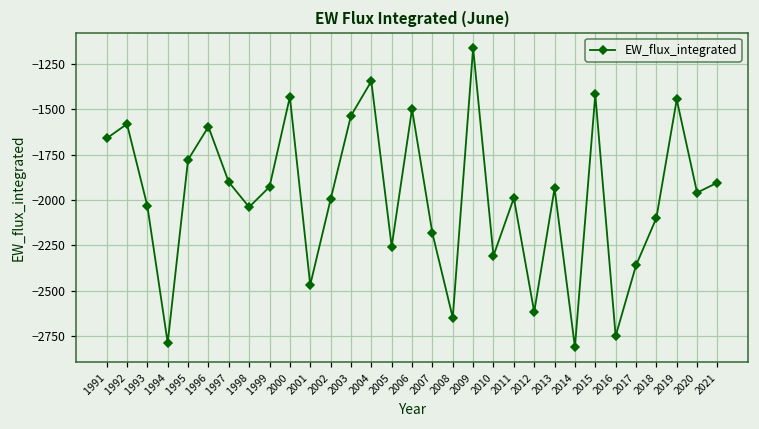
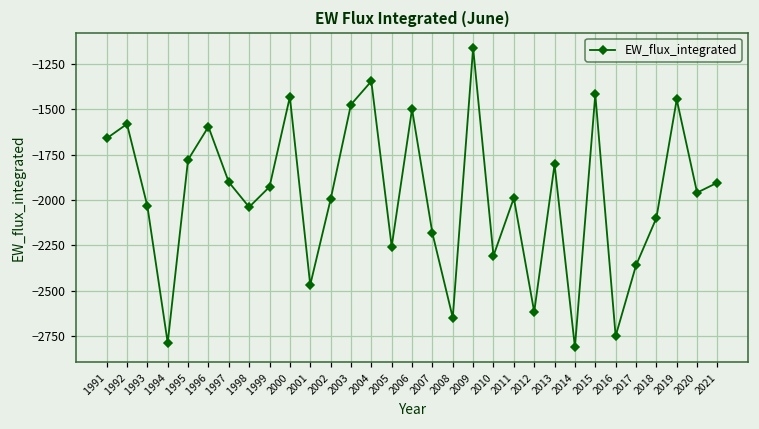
2003: -1540 -> -1480
2013: -1940 -> -1800
